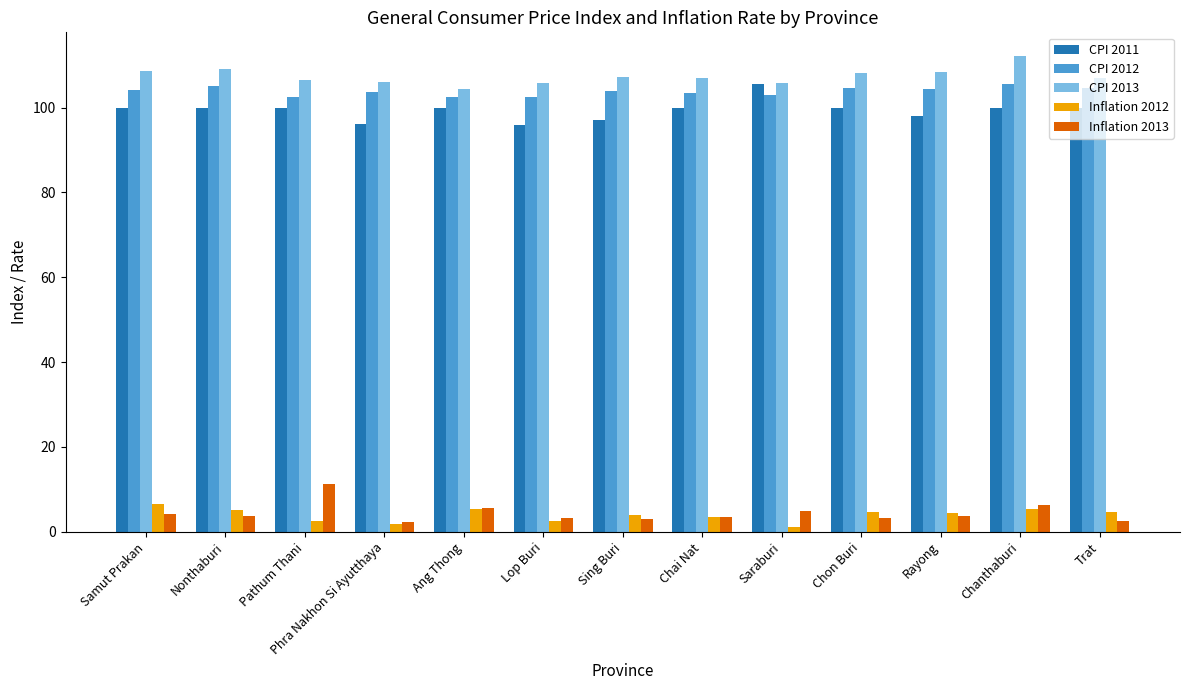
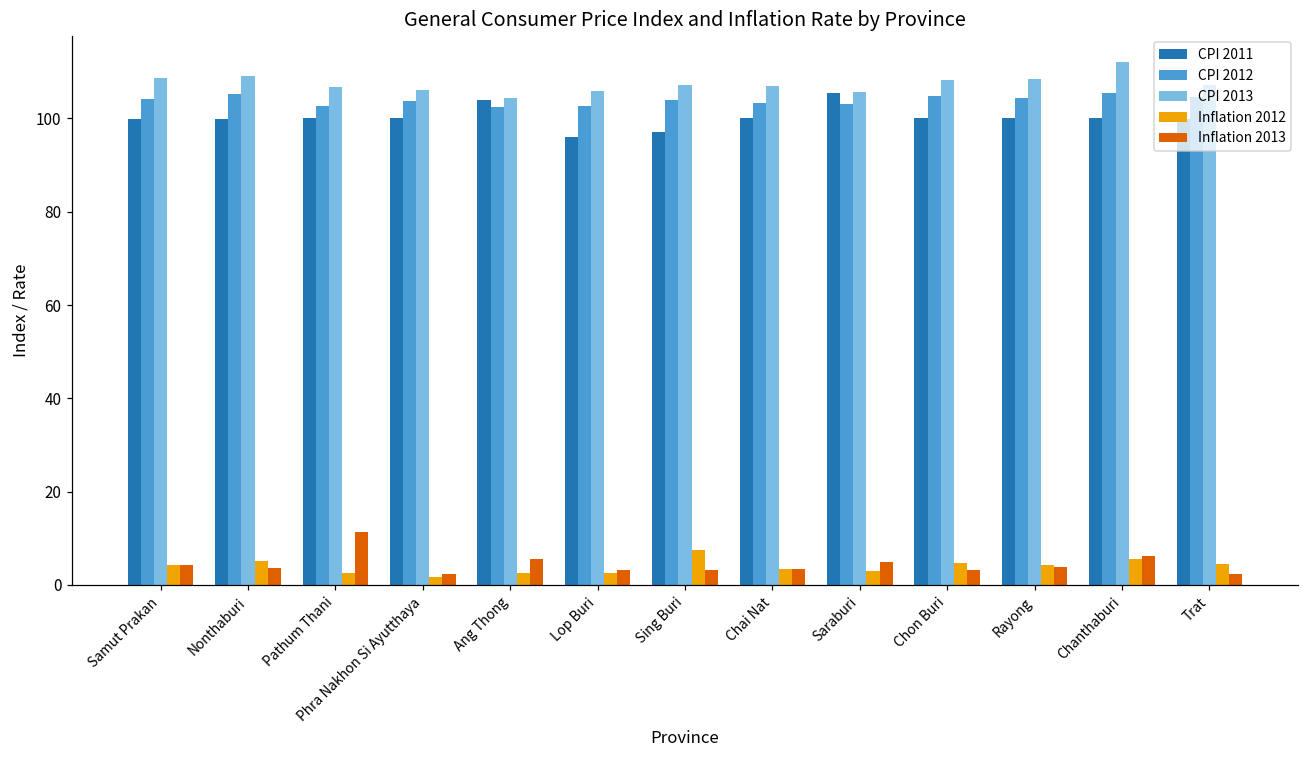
Inflation 2012, Samut Prakan: 7 -> 4
CPI 2011, Phra Nakhon Si Ayutthaya: 96 -> 100
CPI 2011, Ang Thong: 100 -> 104
Inflation 2012, Ang Thong: 5 -> 2
Inflation 2012, Sing Buri: 4 -> 8
Inflation 2012, Saraburi: 1 -> 3
CPI 2011, Rayong: 98 -> 100
